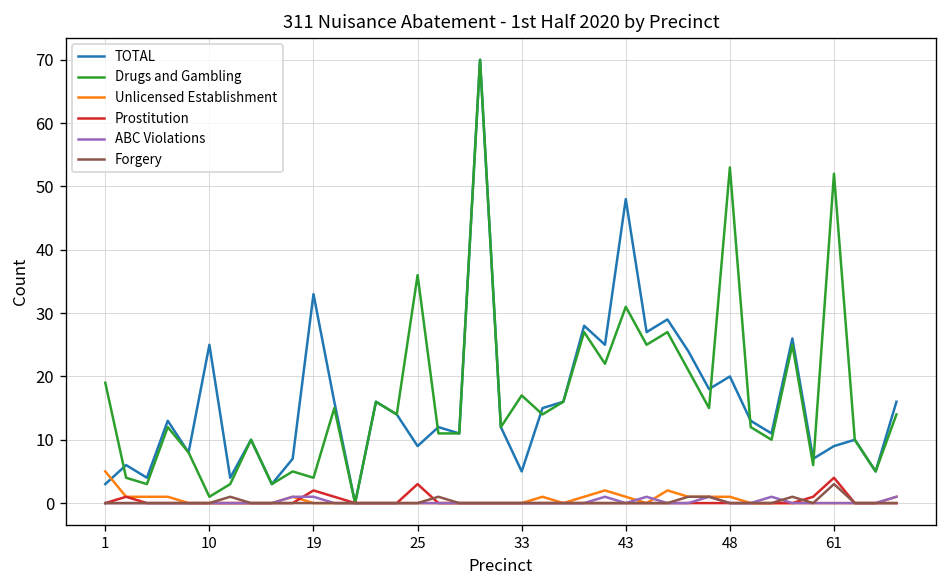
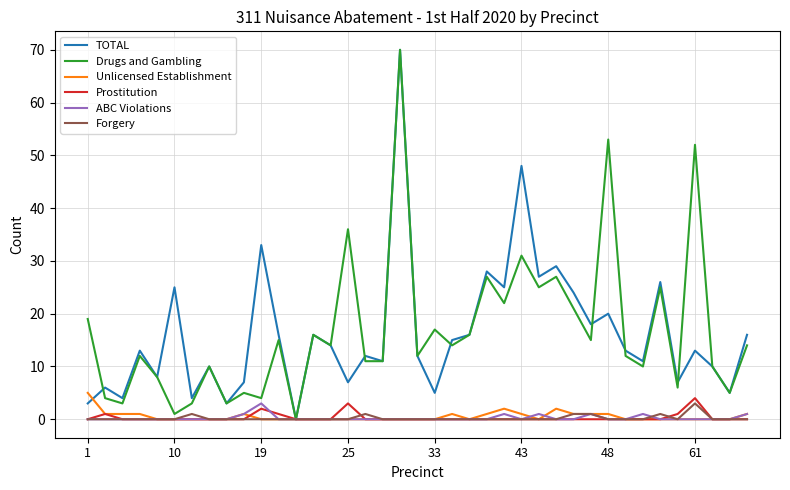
ABC Violations, 19: 1 -> 3
TOTAL, 25: 9 -> 7
TOTAL, 61: 9 -> 13
